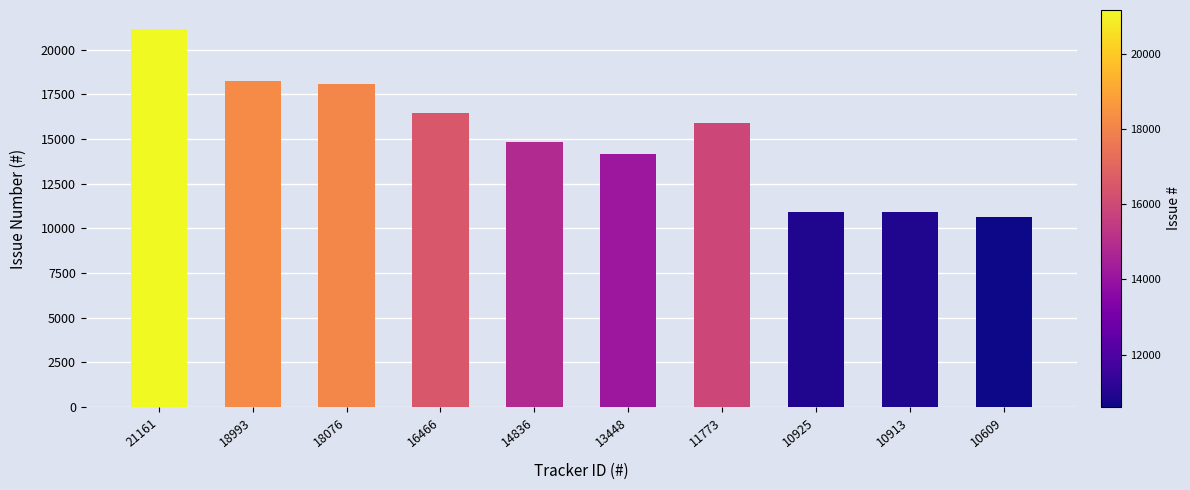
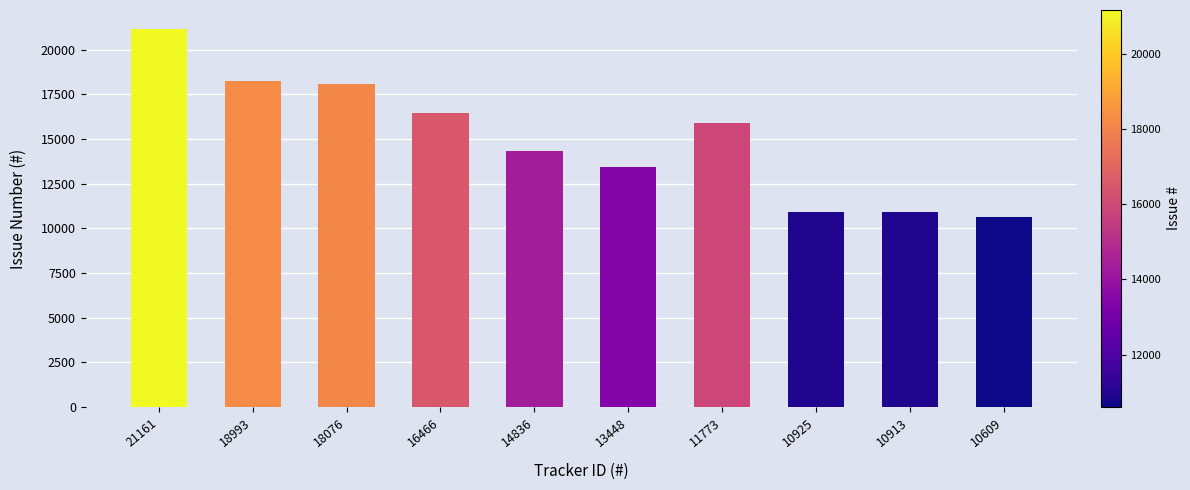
14836: 14800 -> 14300
13448: 14100 -> 13400
